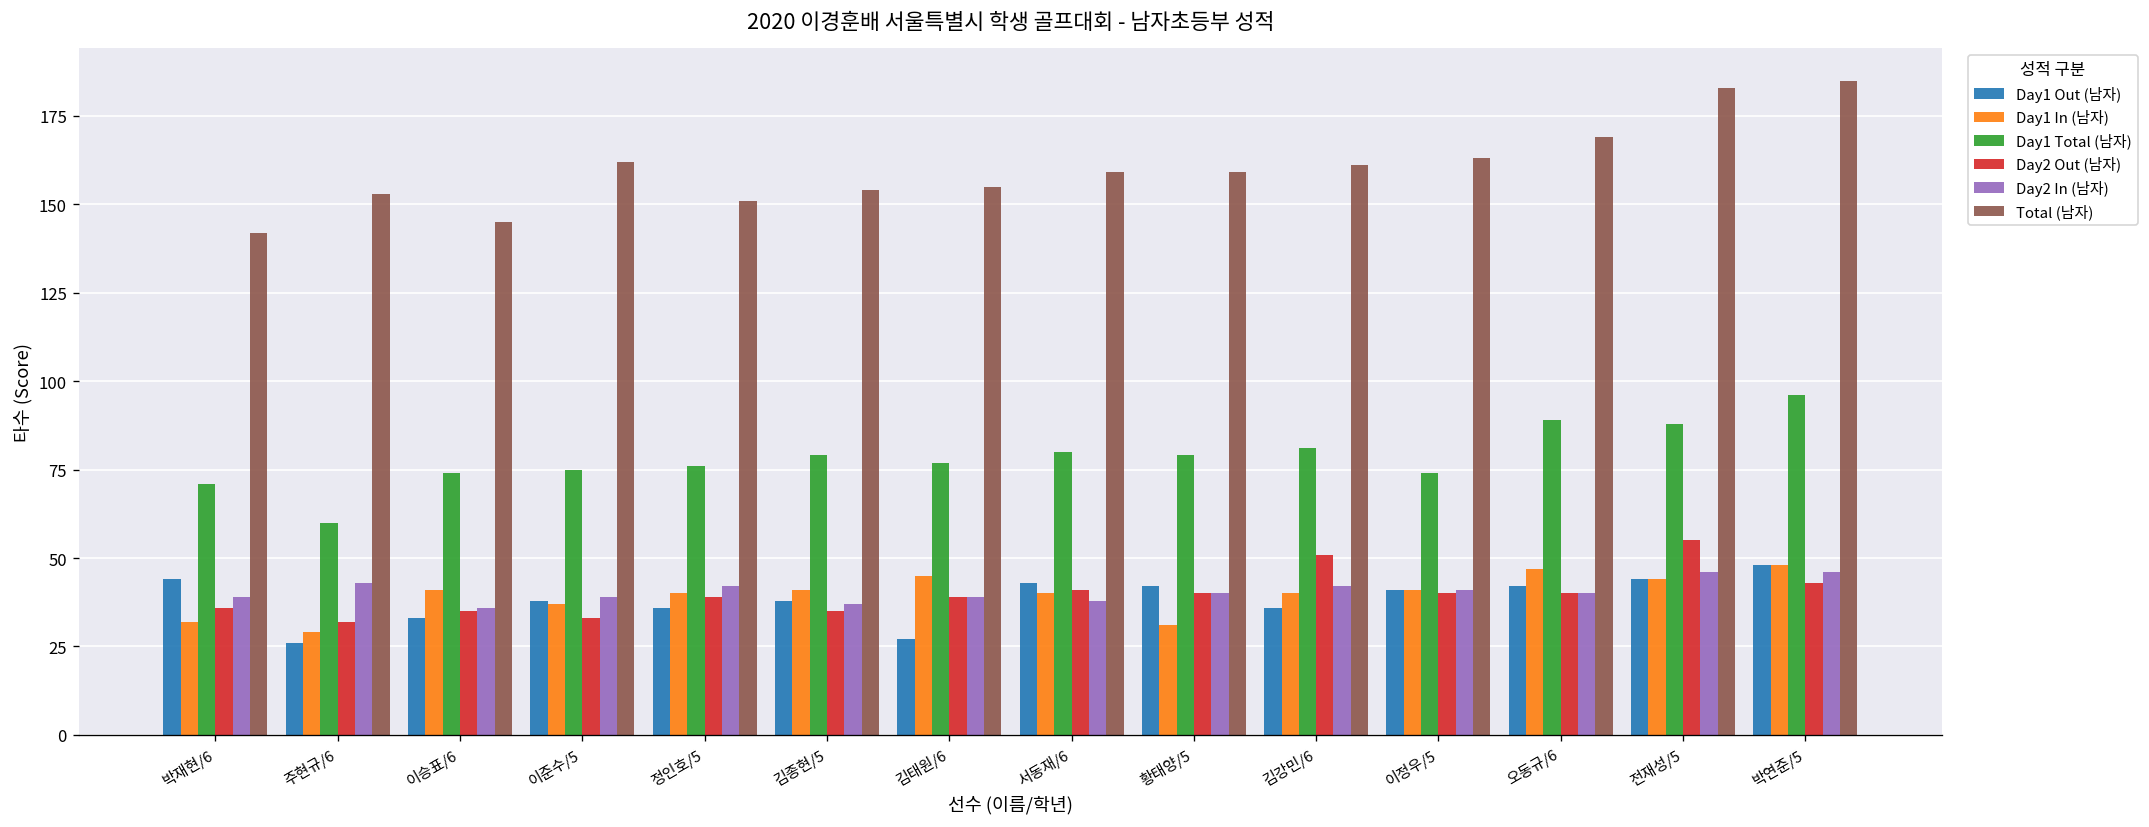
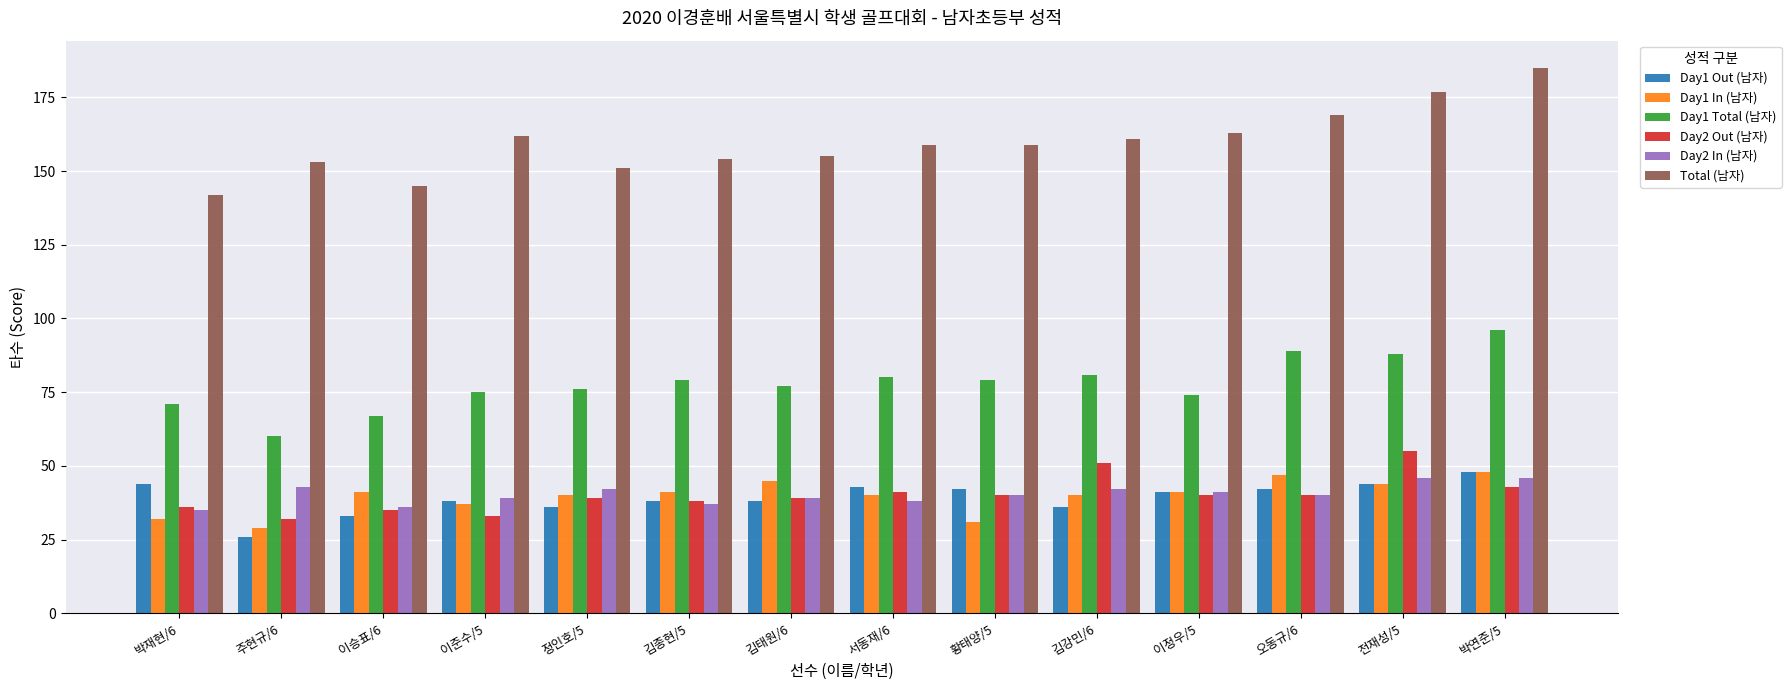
Day2 In (남자), 박재현/6: 39 -> 35
Day1 Total (남자), 이승표/6: 74 -> 67
Day2 Out (남자), 김종현/5: 35 -> 38
Day1 Out (남자), 김태원/6: 27 -> 38
Total (남자), 전재성/5: 183 -> 177
